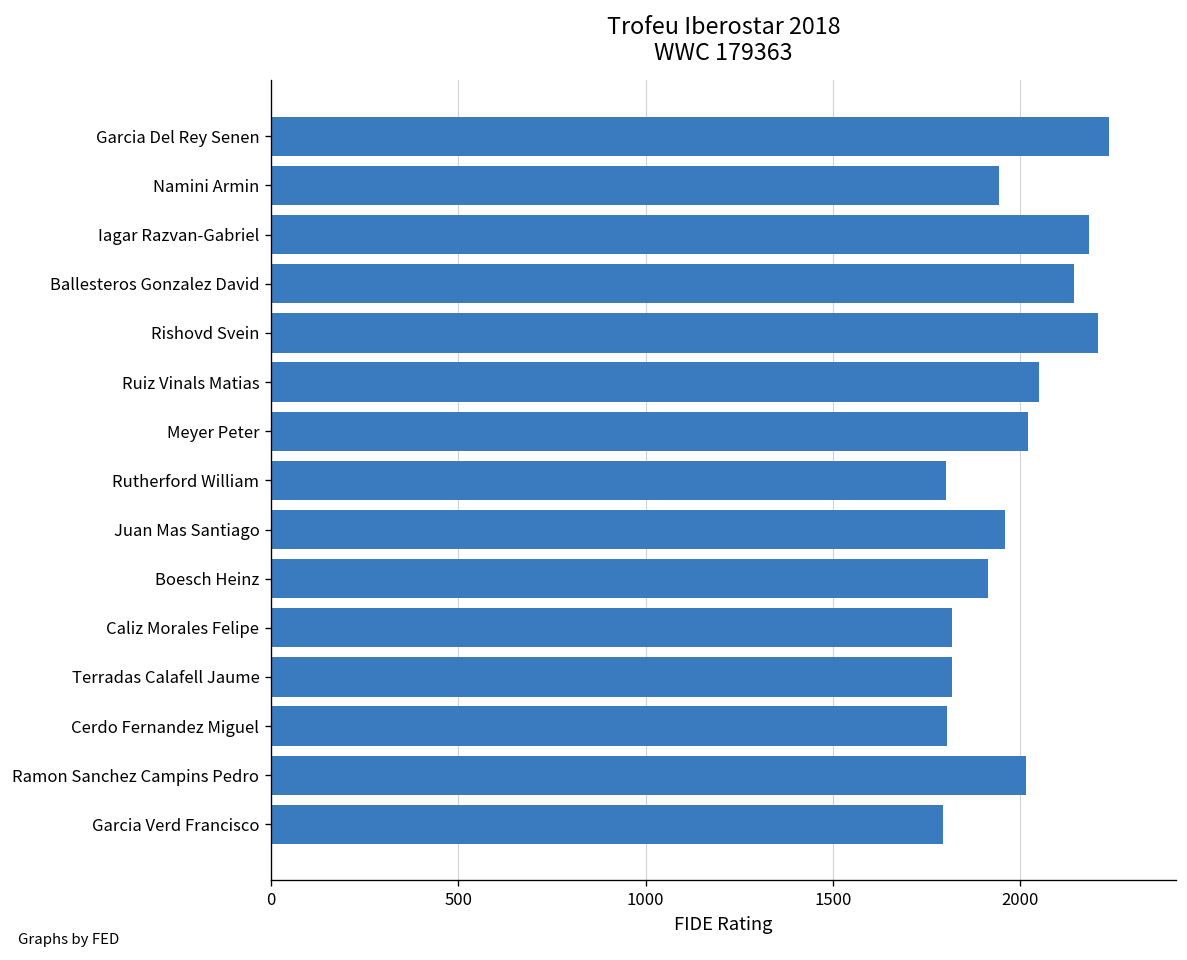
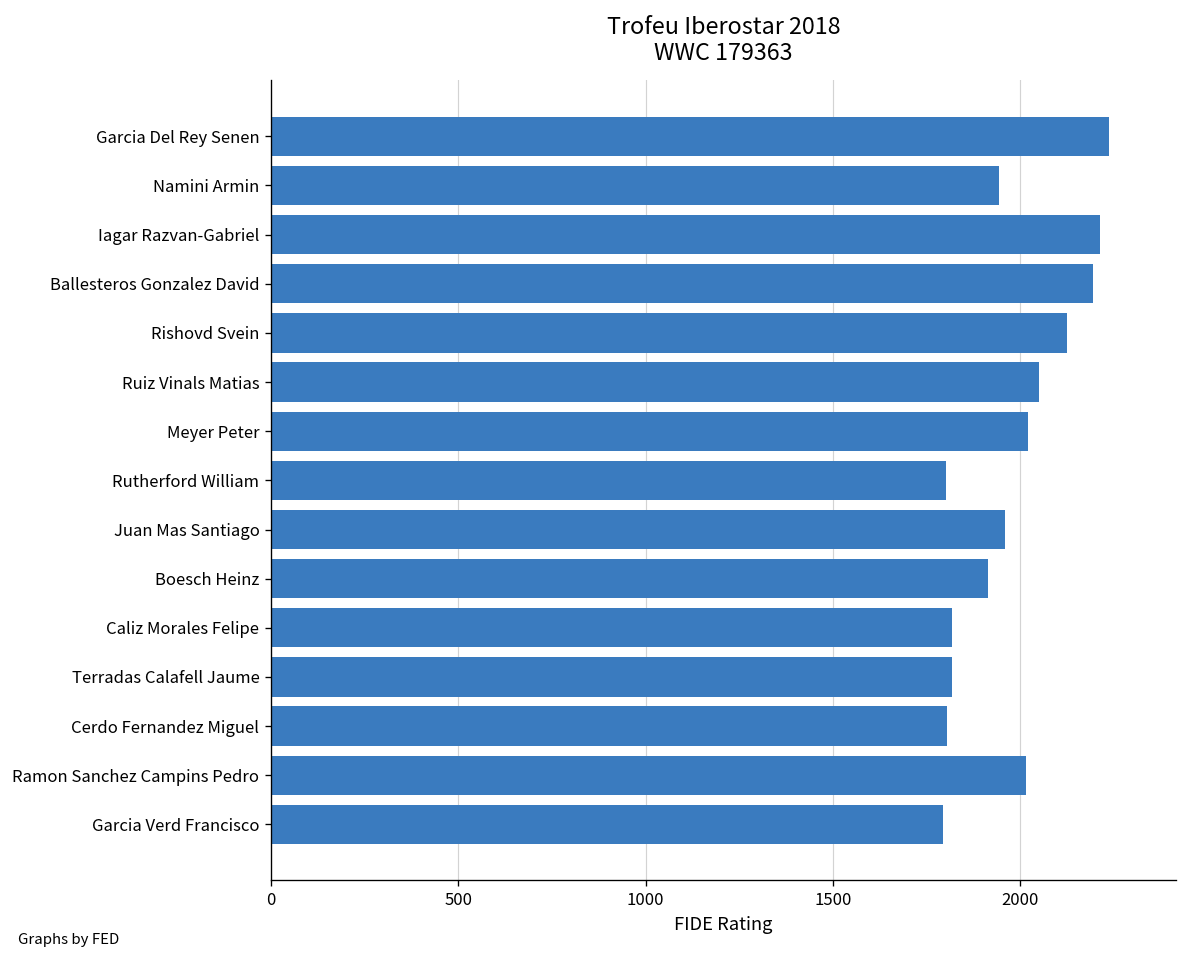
Iagar Razvan-Gabriel: 2190 -> 2210
Ballesteros Gonzalez David: 2150 -> 2190
Rishovd Svein: 2210 -> 2130
